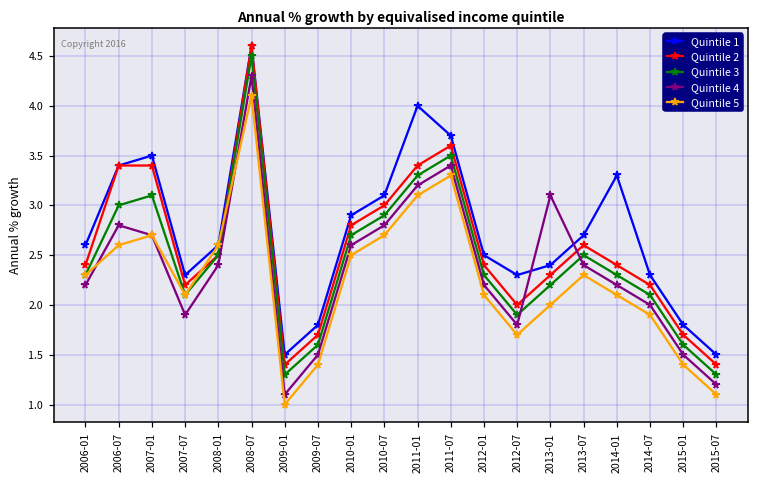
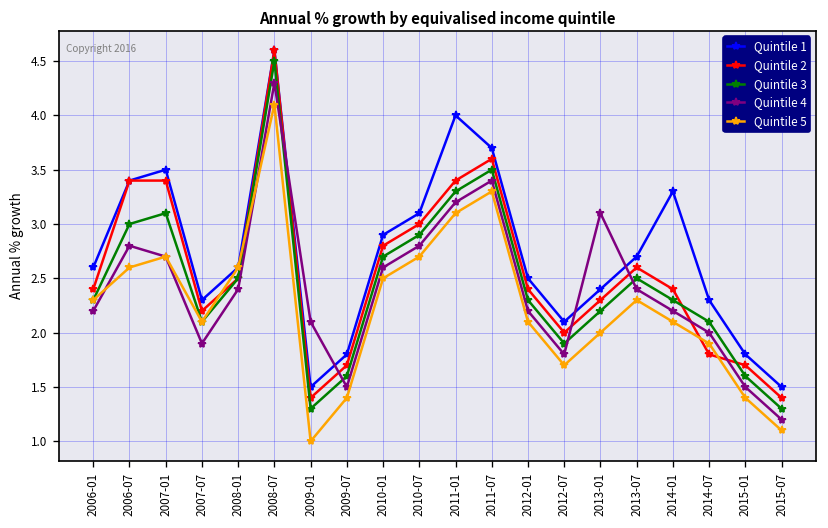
Quintile 4, 2009-01: 1.1 -> 2.1
Quintile 1, 2012-07: 2.3 -> 2.1
Quintile 2, 2014-07: 2.2 -> 1.8
